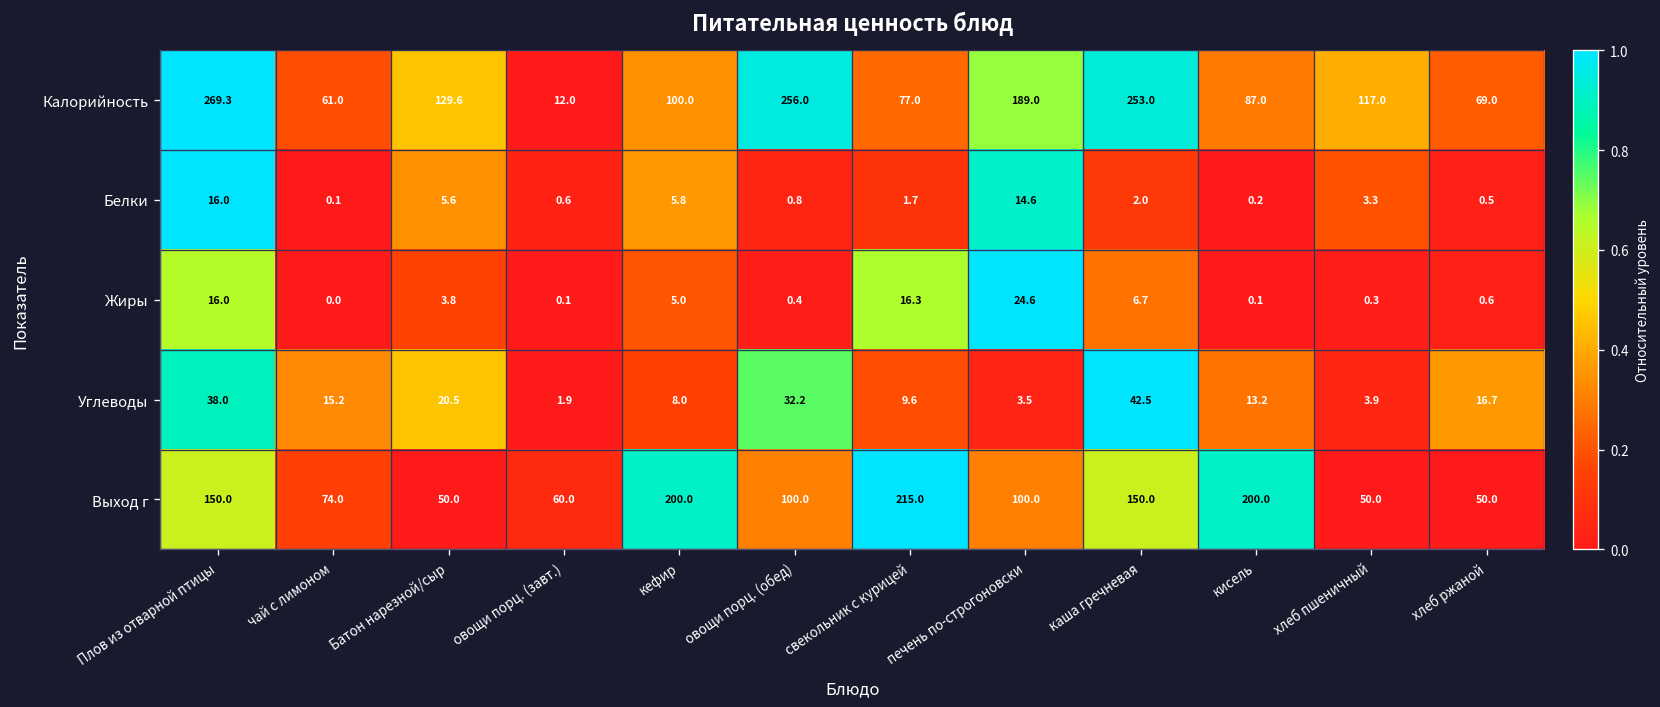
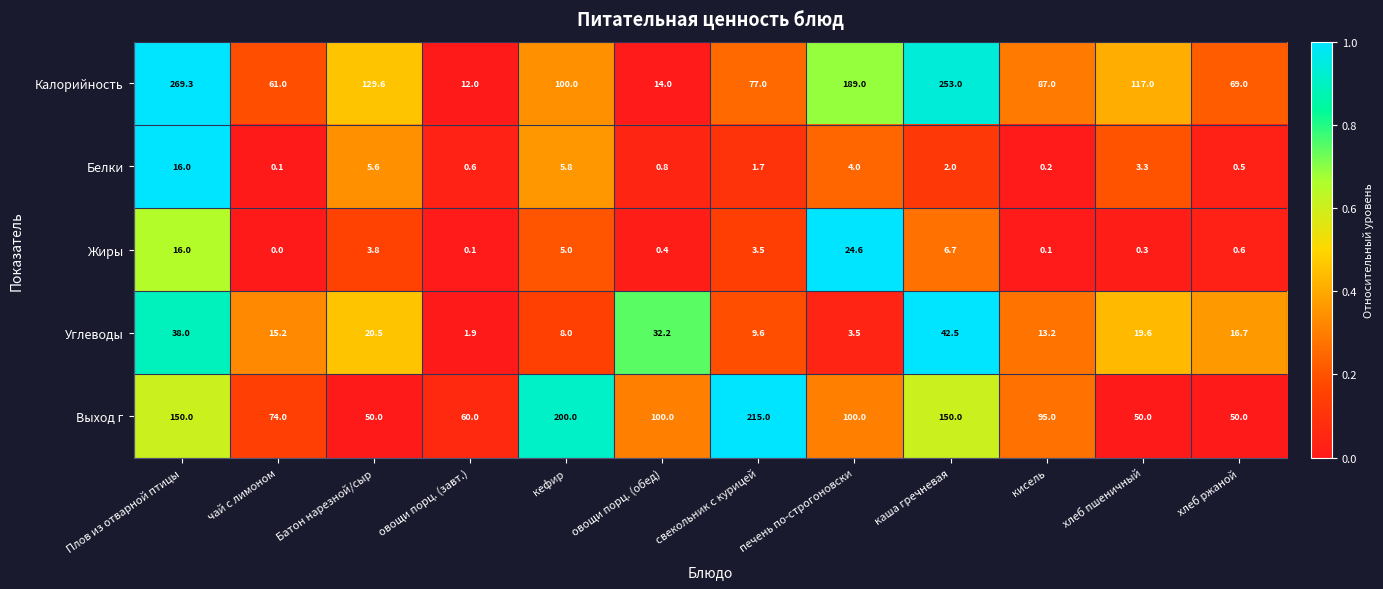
Калорийность, овощи порц. (обед): 256.0 -> 14.0
Белки, печень по-строгоновски: 14.6 -> 4.0
Жиры, свекольник с курицей: 16.3 -> 3.5
Углеводы, хлеб пшеничный: 3.9 -> 19.6
Выход г, кисель: 200.0 -> 95.0
